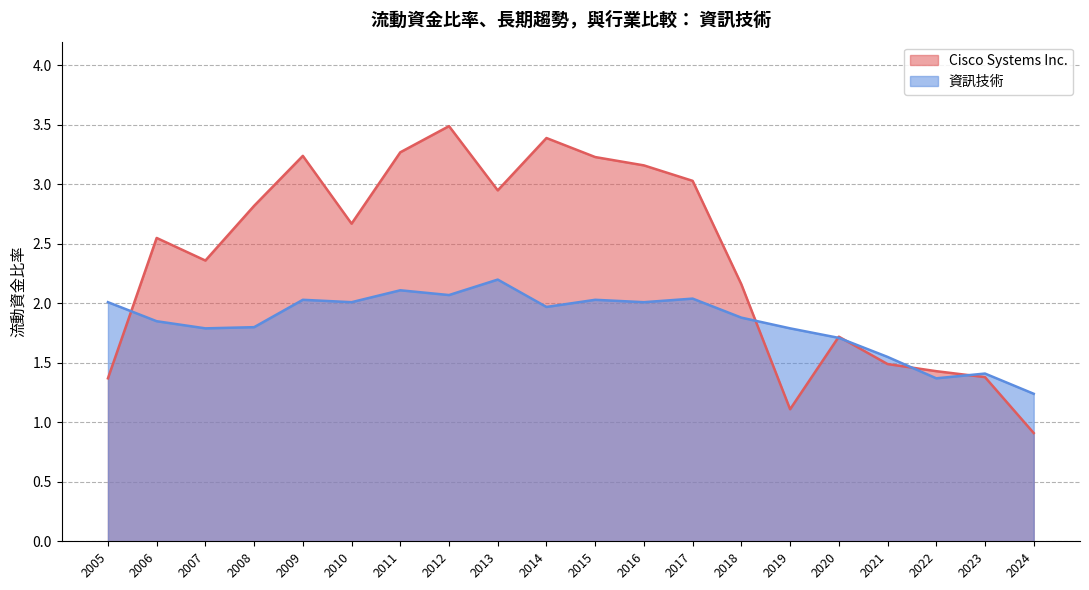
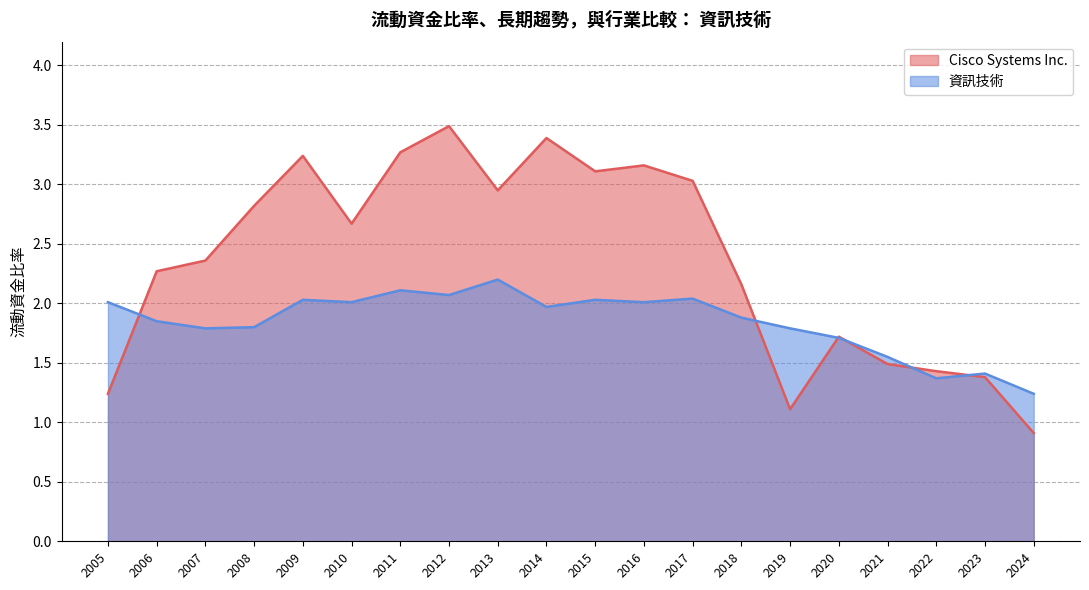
Cisco Systems Inc., 2005: 1.37 -> 1.24
Cisco Systems Inc., 2006: 2.55 -> 2.27
Cisco Systems Inc., 2015: 3.23 -> 3.11
